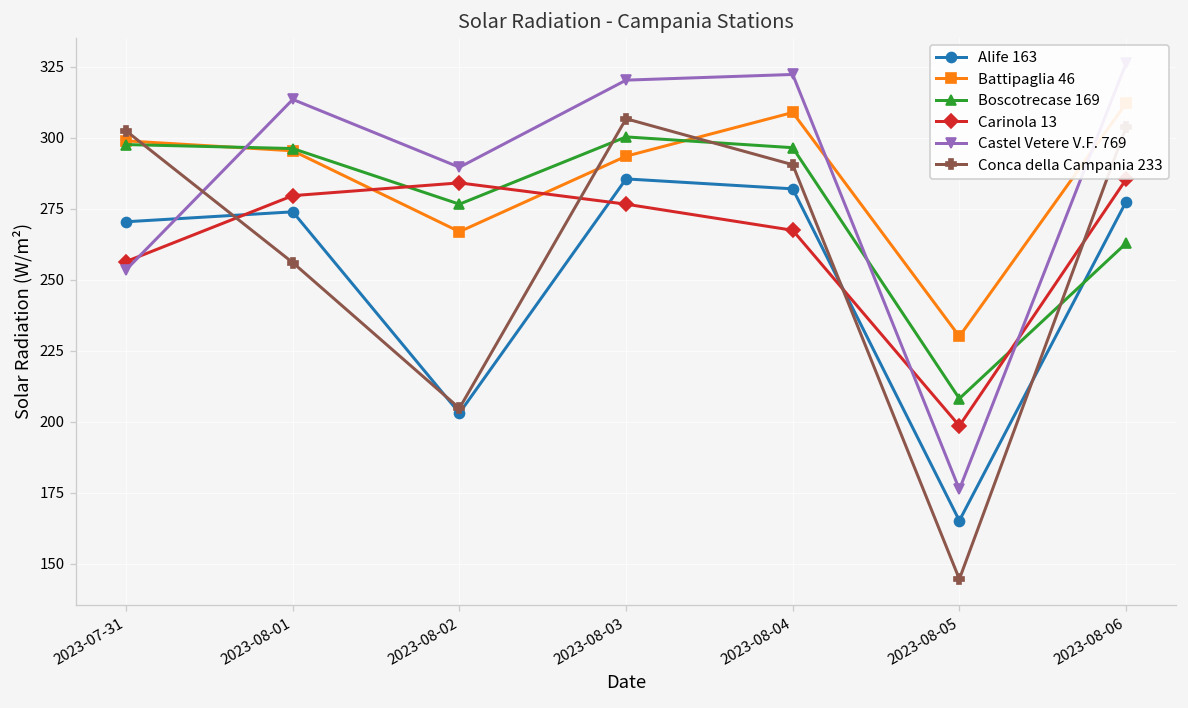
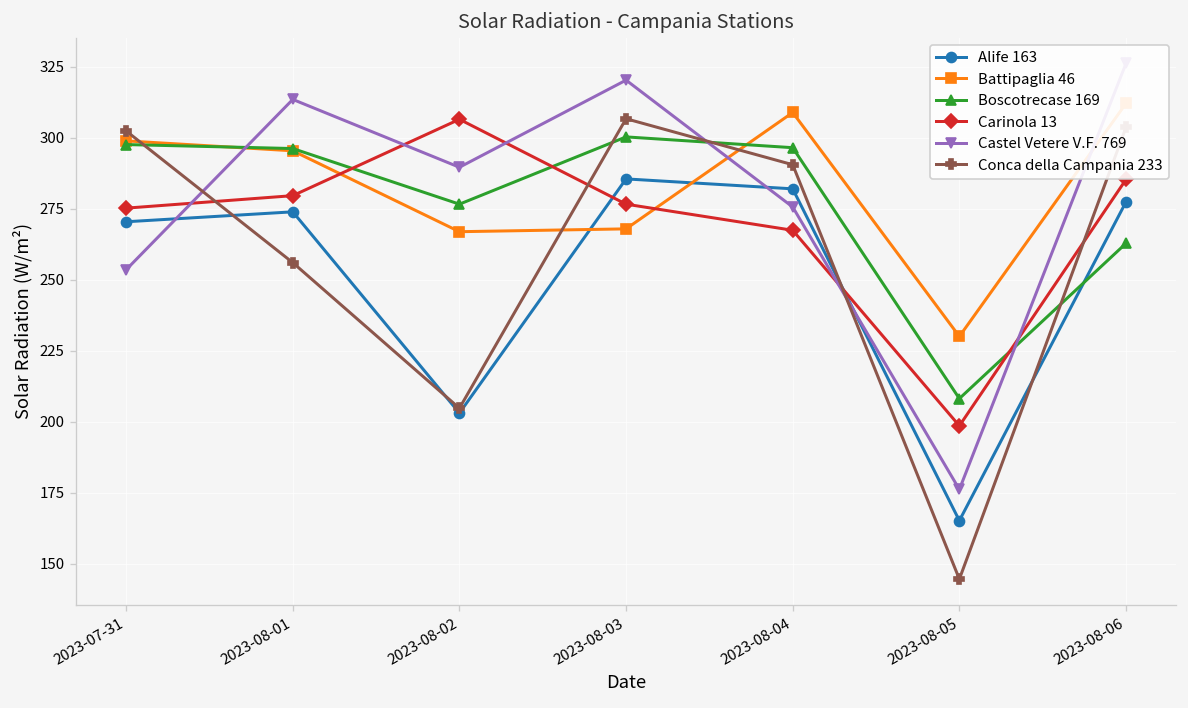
Carinola 13, 2023-07-31: 256 -> 275
Carinola 13, 2023-08-02: 284 -> 307
Battipaglia 46, 2023-08-03: 294 -> 268
Castel Vetere V.F. 769, 2023-08-04: 322 -> 276
